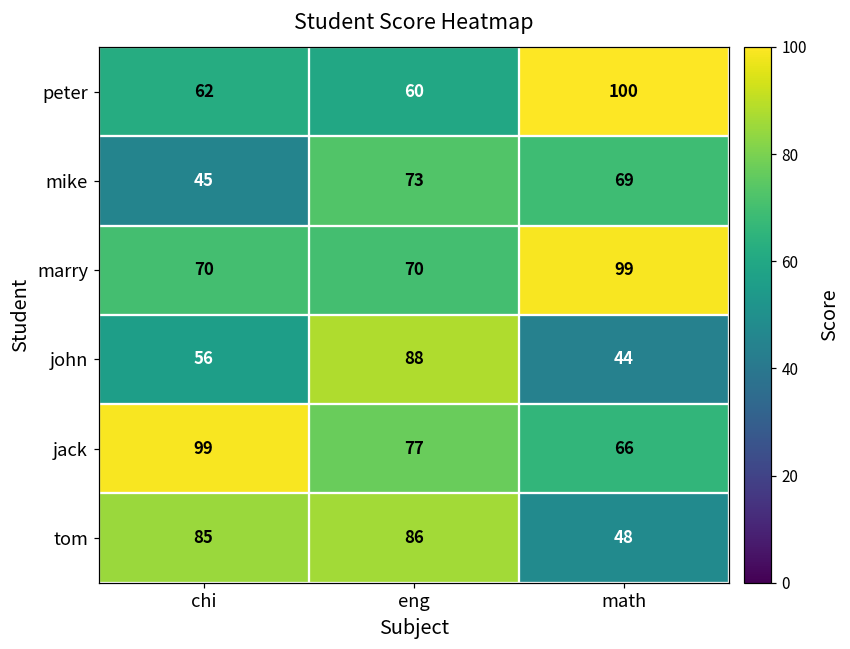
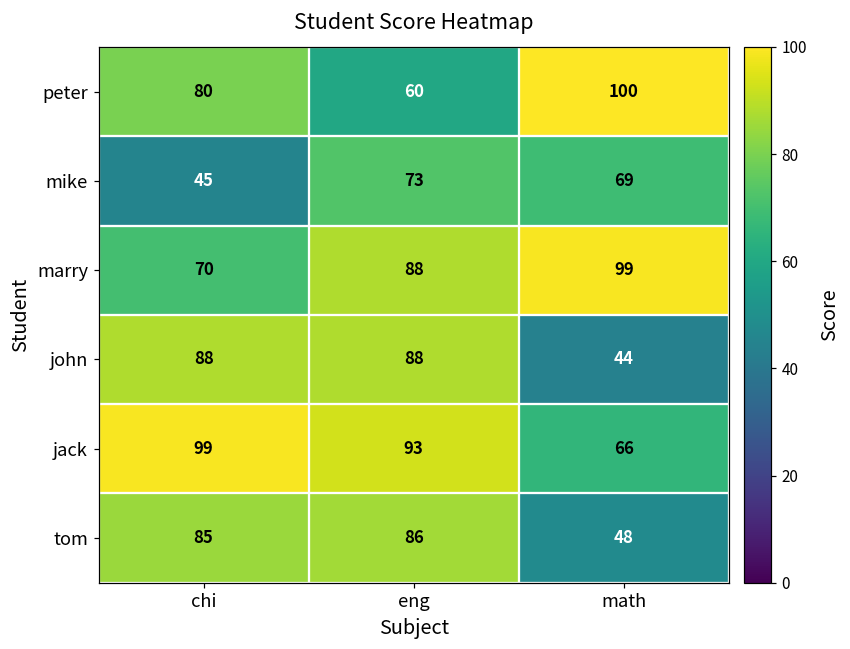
peter, chi: 62 -> 80
marry, eng: 70 -> 88
john, chi: 56 -> 88
jack, eng: 77 -> 93
